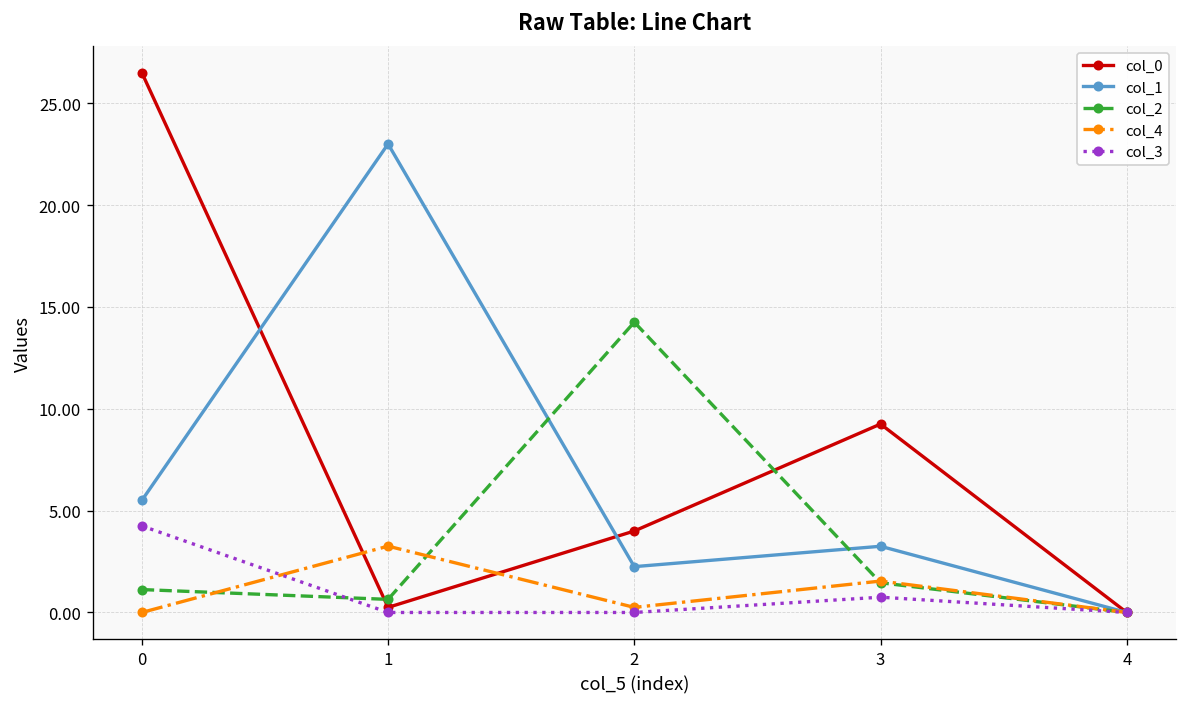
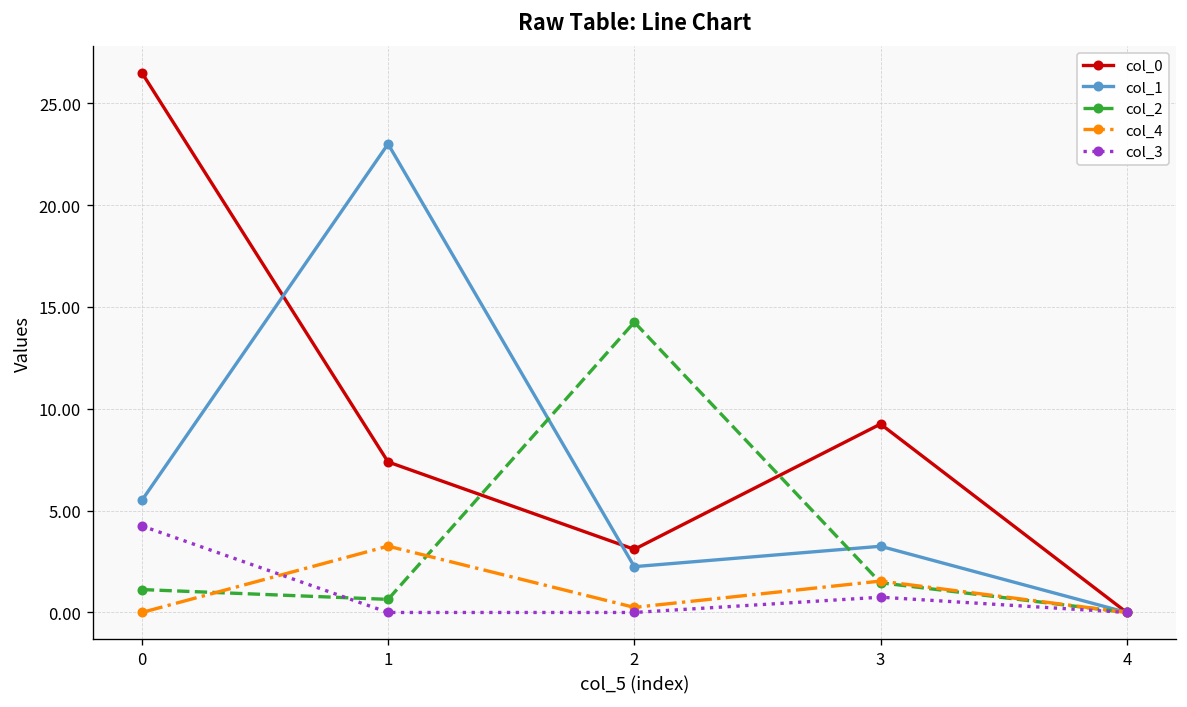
col_0, 1: 0.3 -> 7.4
col_0, 2: 4.0 -> 3.1
